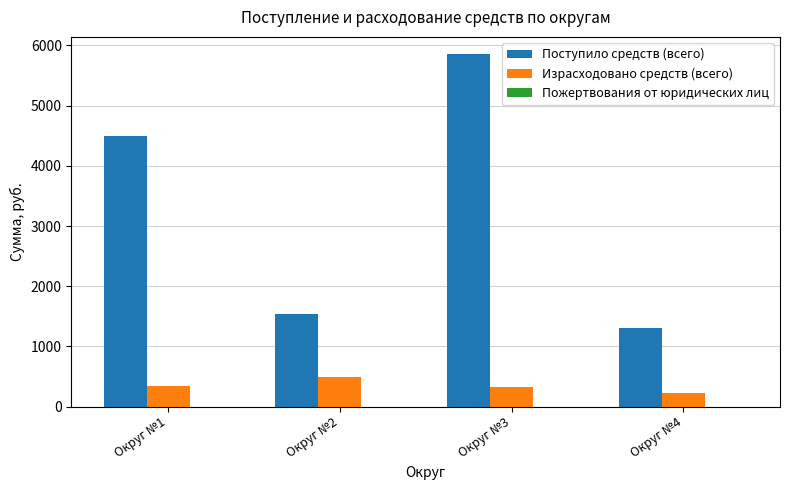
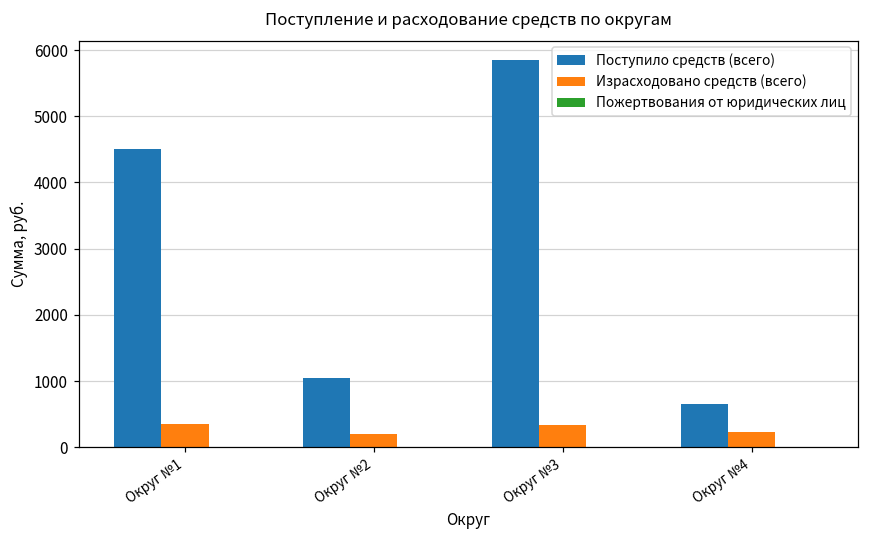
Поступило средств (всего), Округ №2: 1500 -> 1100
Израсходовано средств (всего), Округ №2: 500 -> 200
Поступило средств (всего), Округ №4: 1300 -> 700
